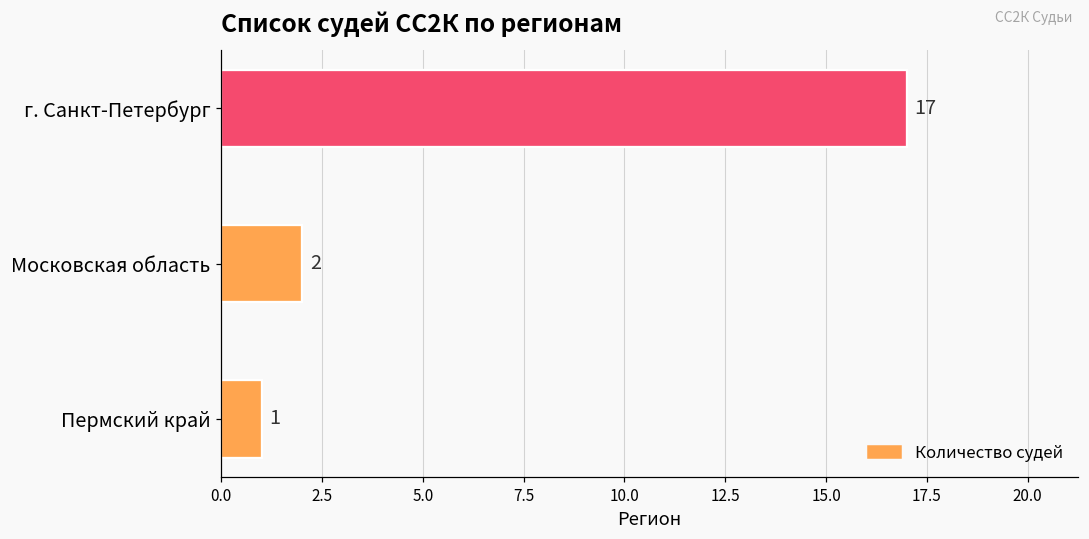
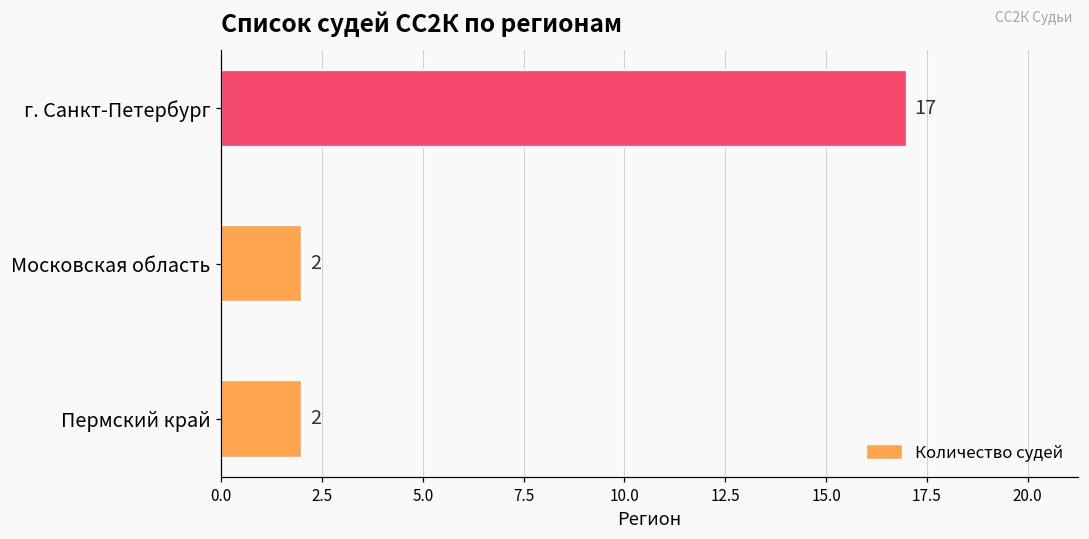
Пермский край: 1 -> 2
